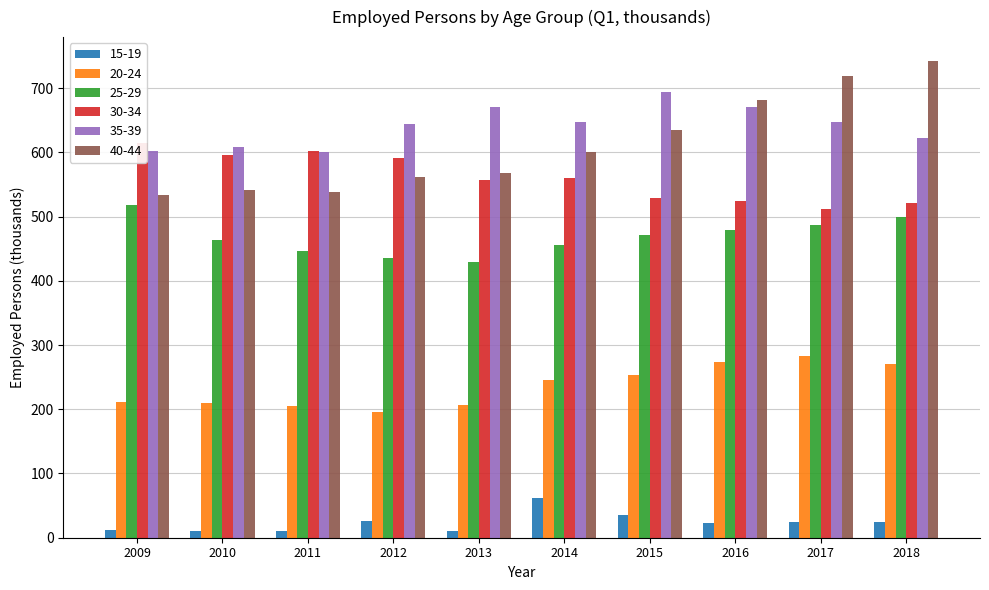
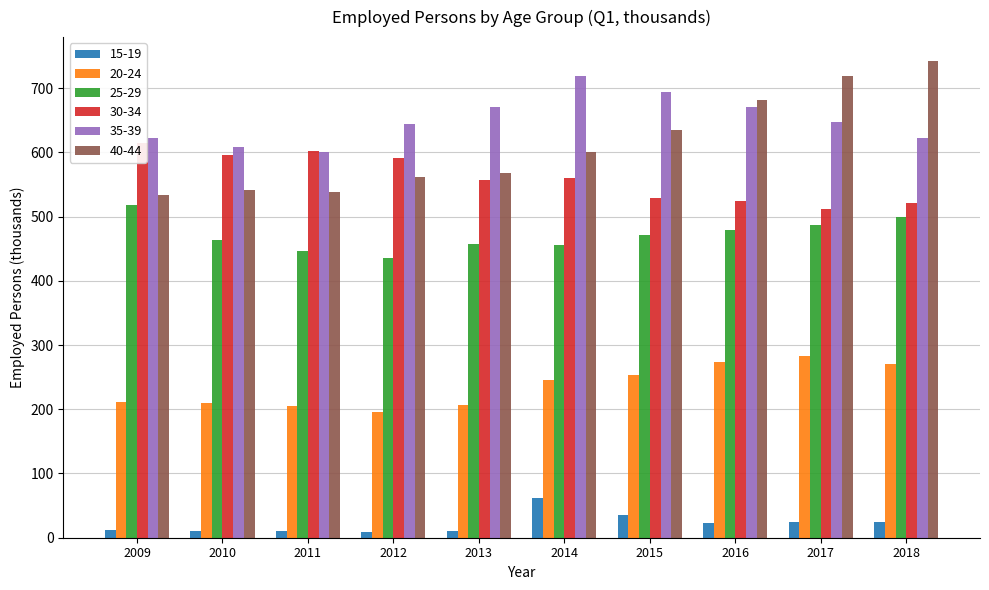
35-39, 2009: 600 -> 620
15-19, 2012: 30 -> 10
25-29, 2013: 430 -> 460
35-39, 2014: 650 -> 720
